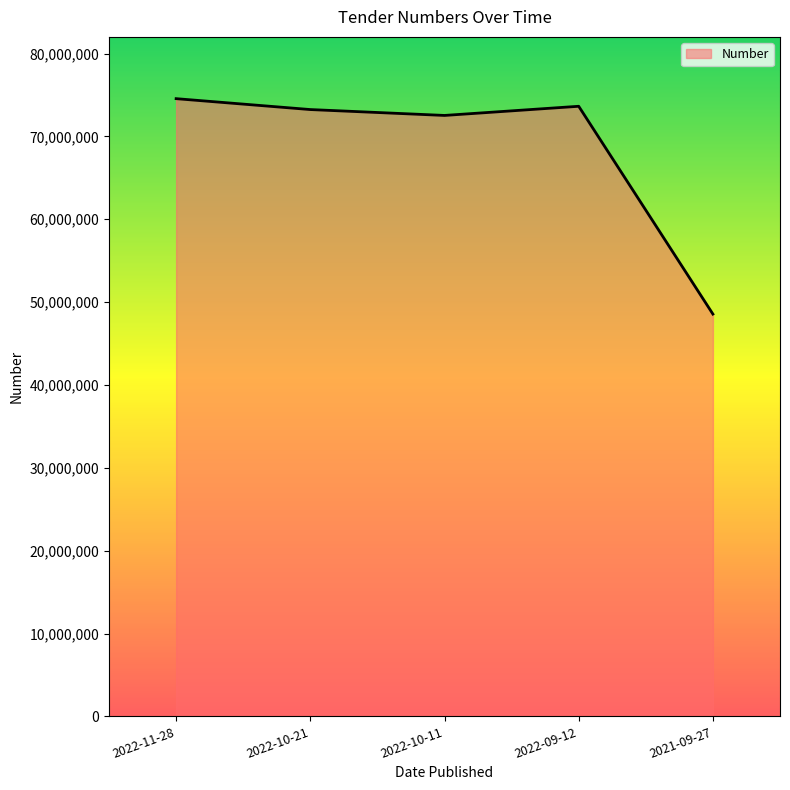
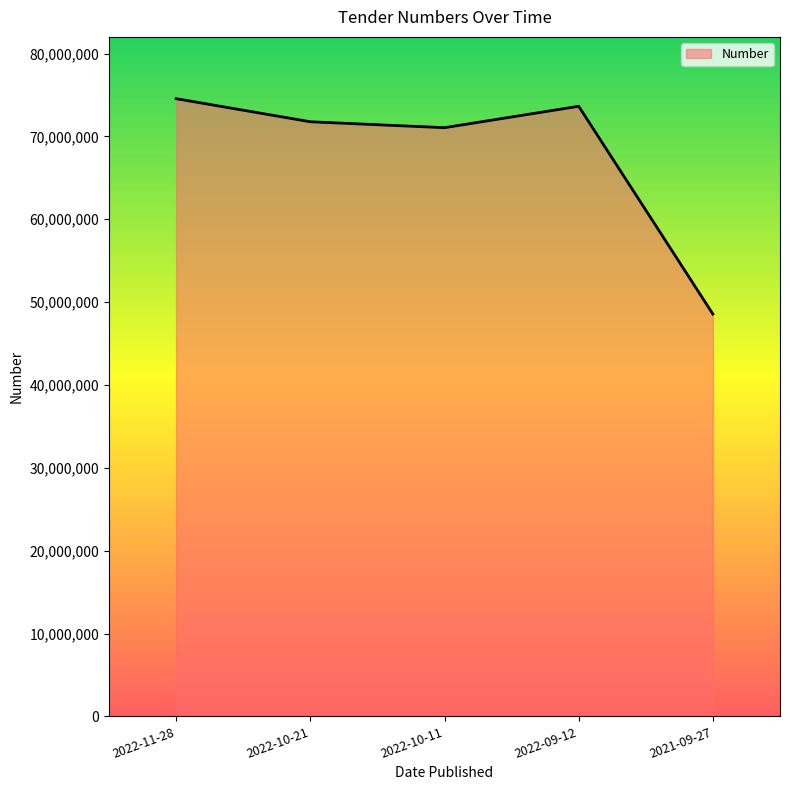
2022-10-21: 73,000,000 -> 72,000,000
2022-10-11: 73,000,000 -> 71,000,000
